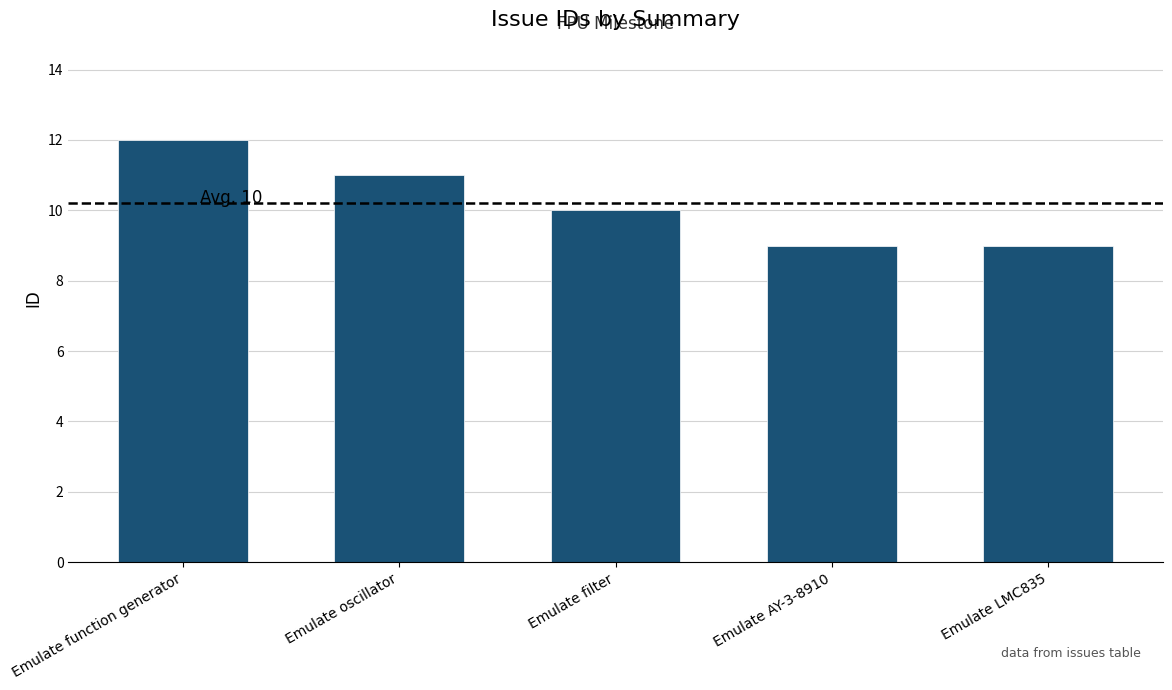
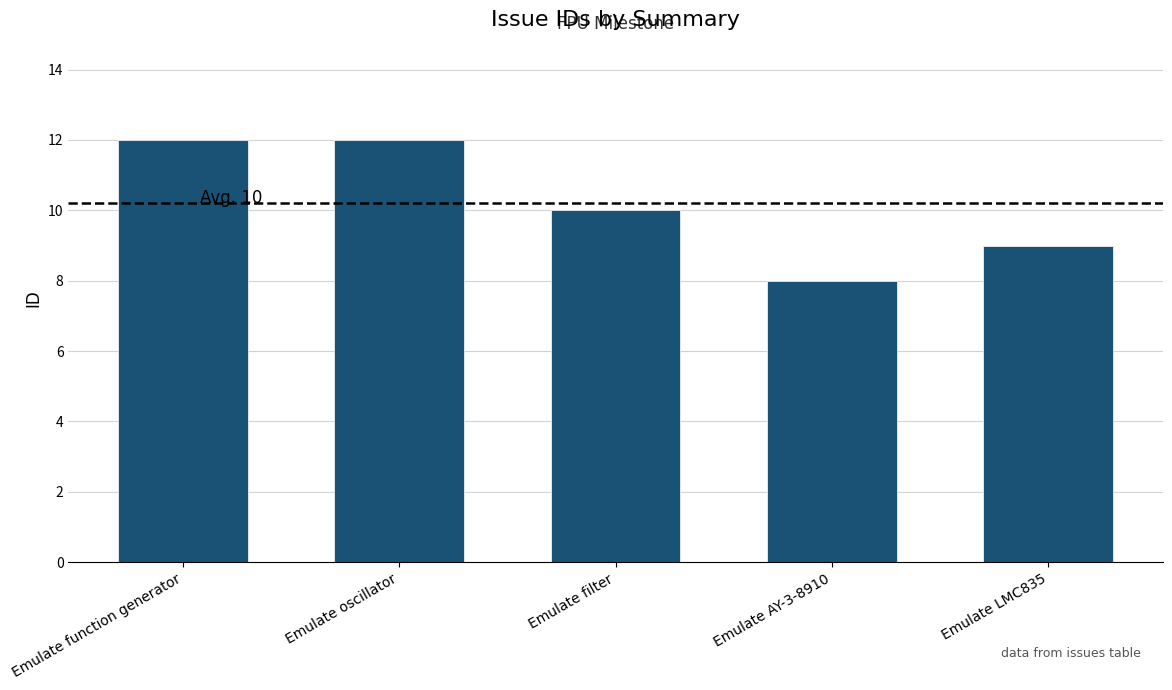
Emulate oscillator: 11 -> 12
Emulate AY-3-8910: 9 -> 8
